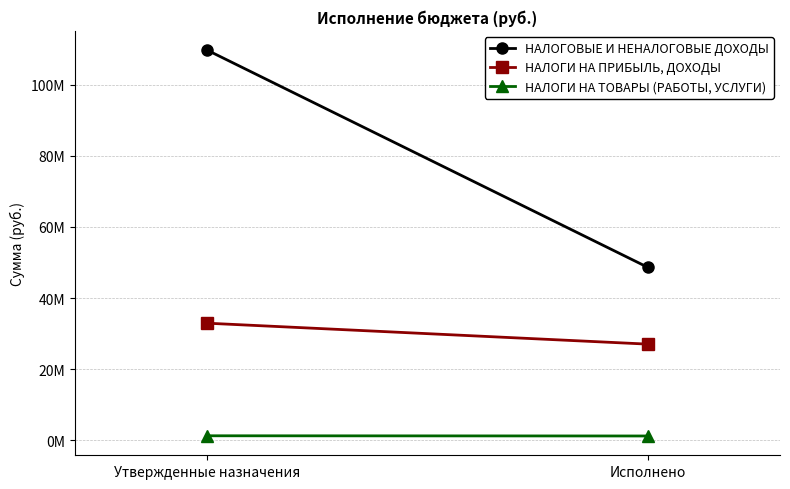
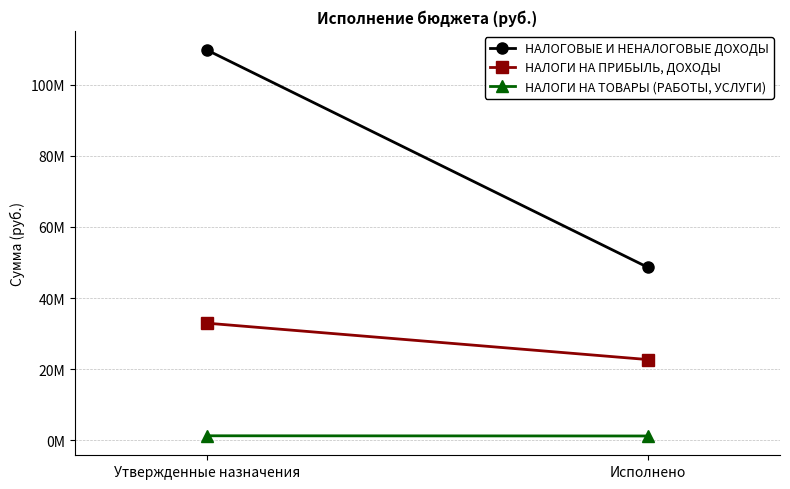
НАЛОГИ НА ПРИБЫЛЬ, ДОХОДЫ, Исполнено: 27000000 -> 23000000
